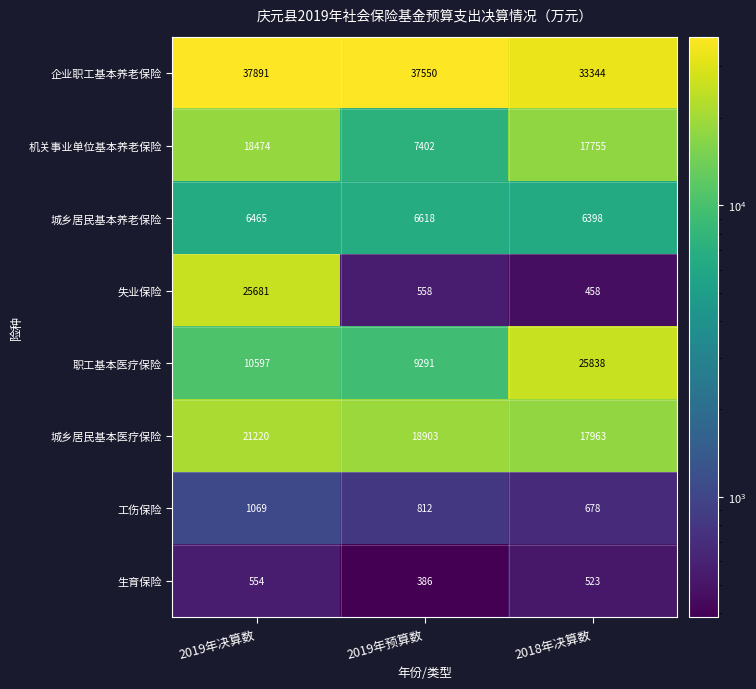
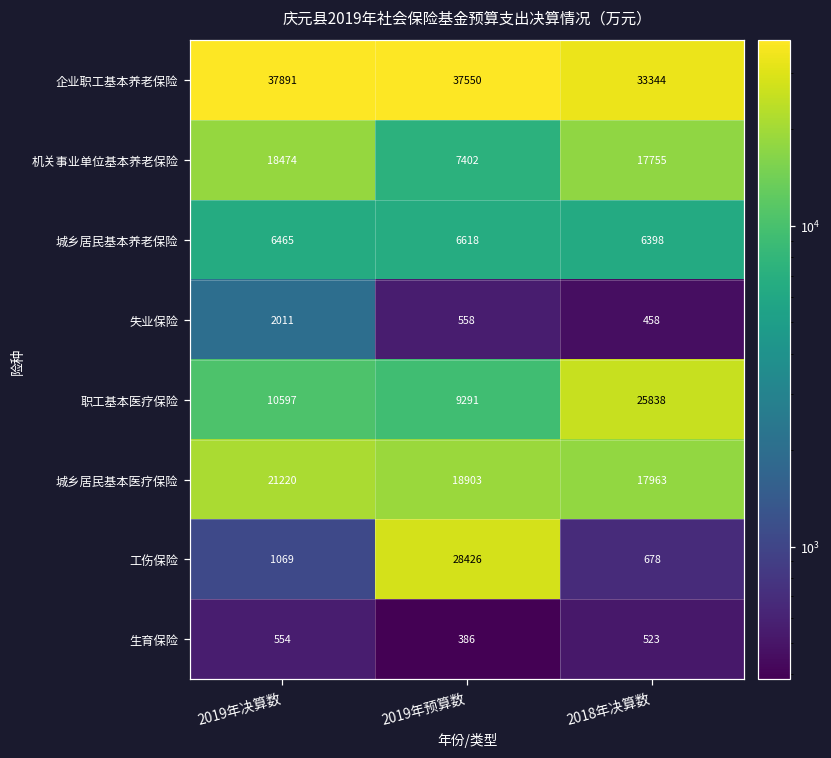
失业保险, 2019年决算数: 25681 -> 2011
工伤保险, 2019年预算数: 812 -> 28426
